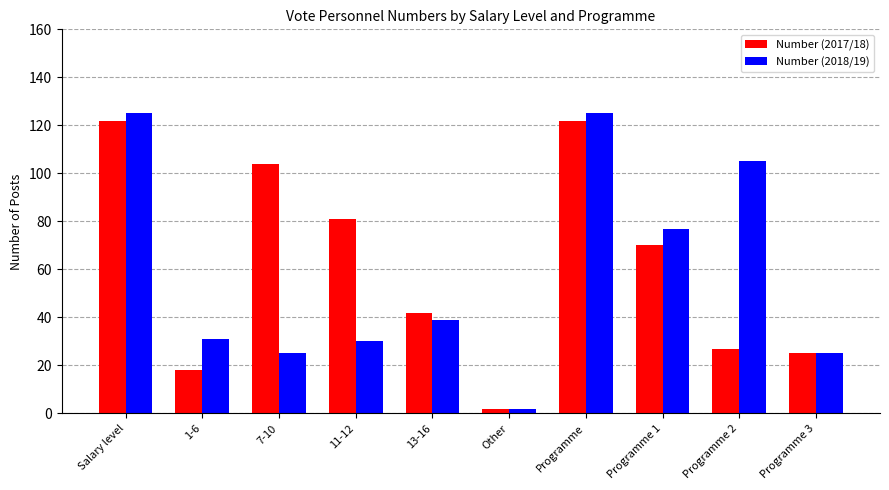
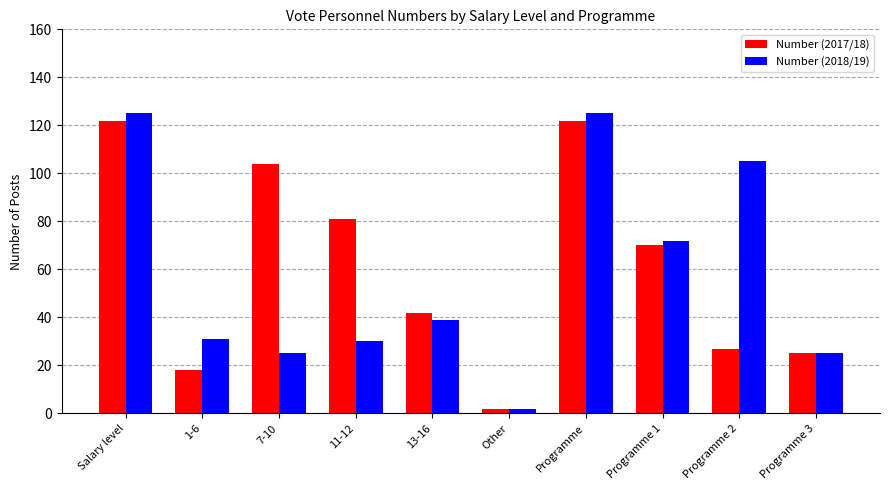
Number (2018/19), Programme 1: 77 -> 72
